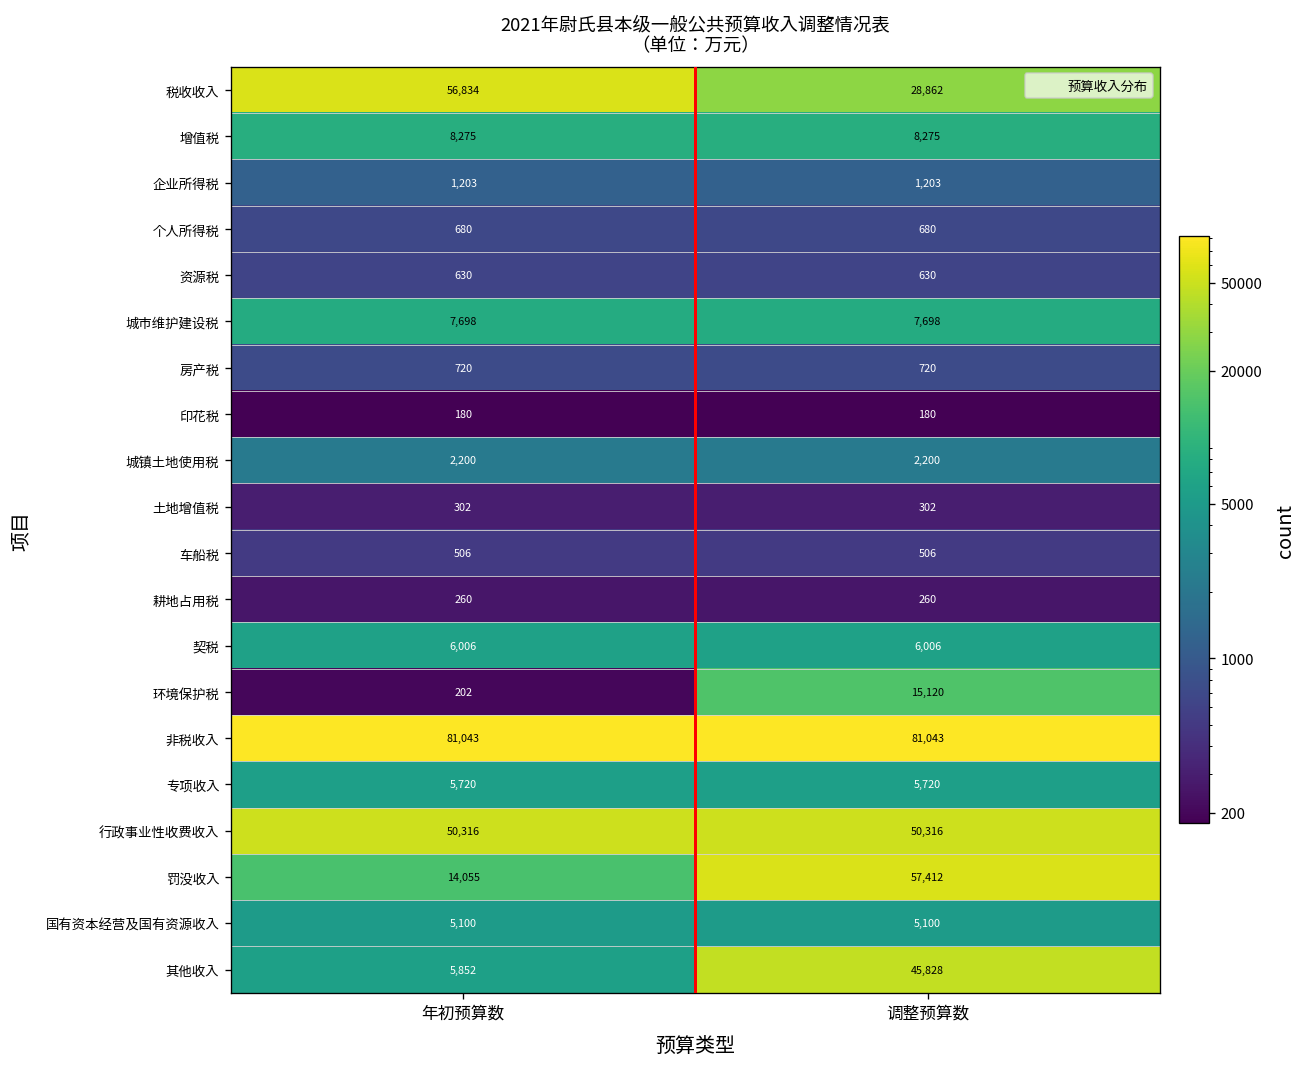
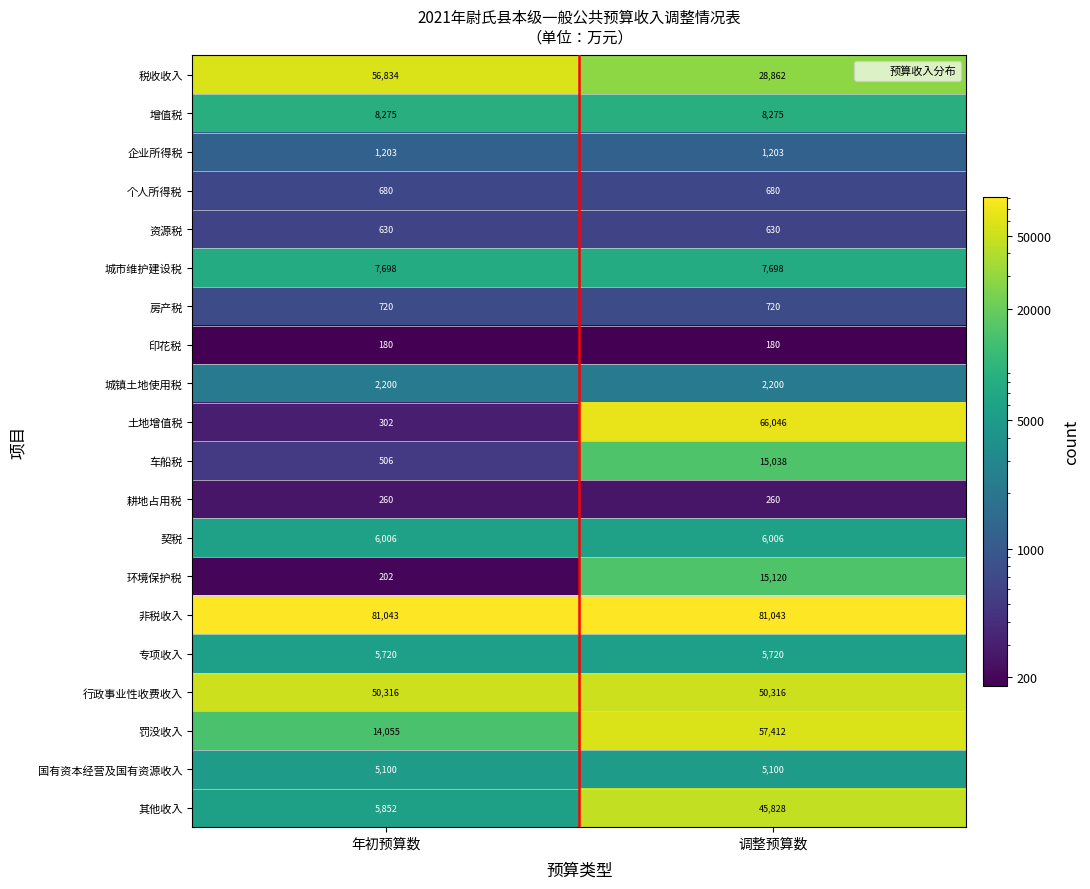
土地增值税, 调整预算数: 302 -> 66,046
车船税, 调整预算数: 506 -> 15,038
